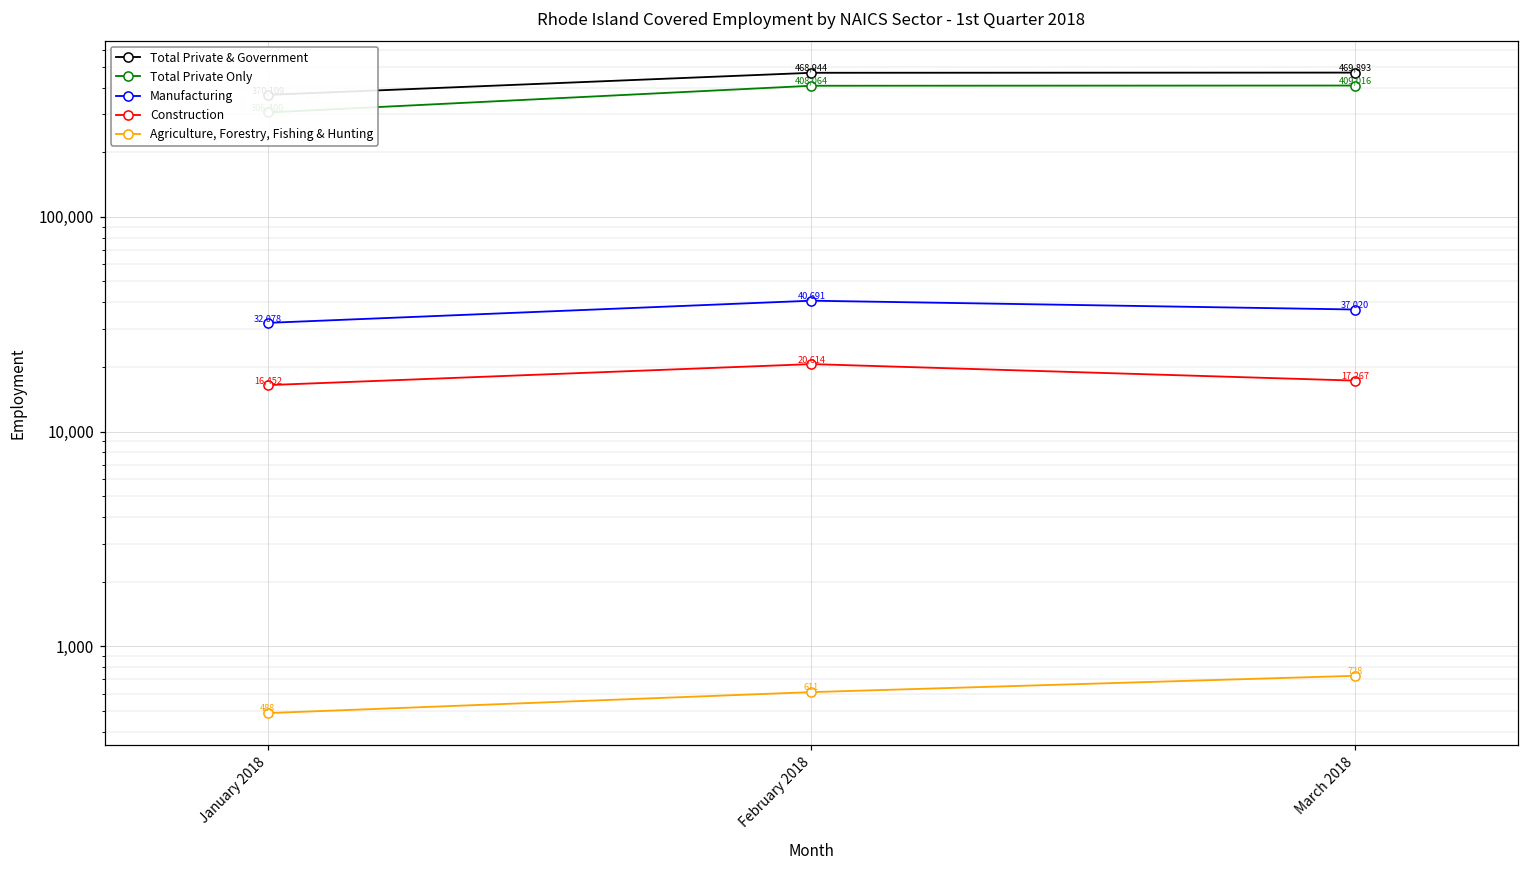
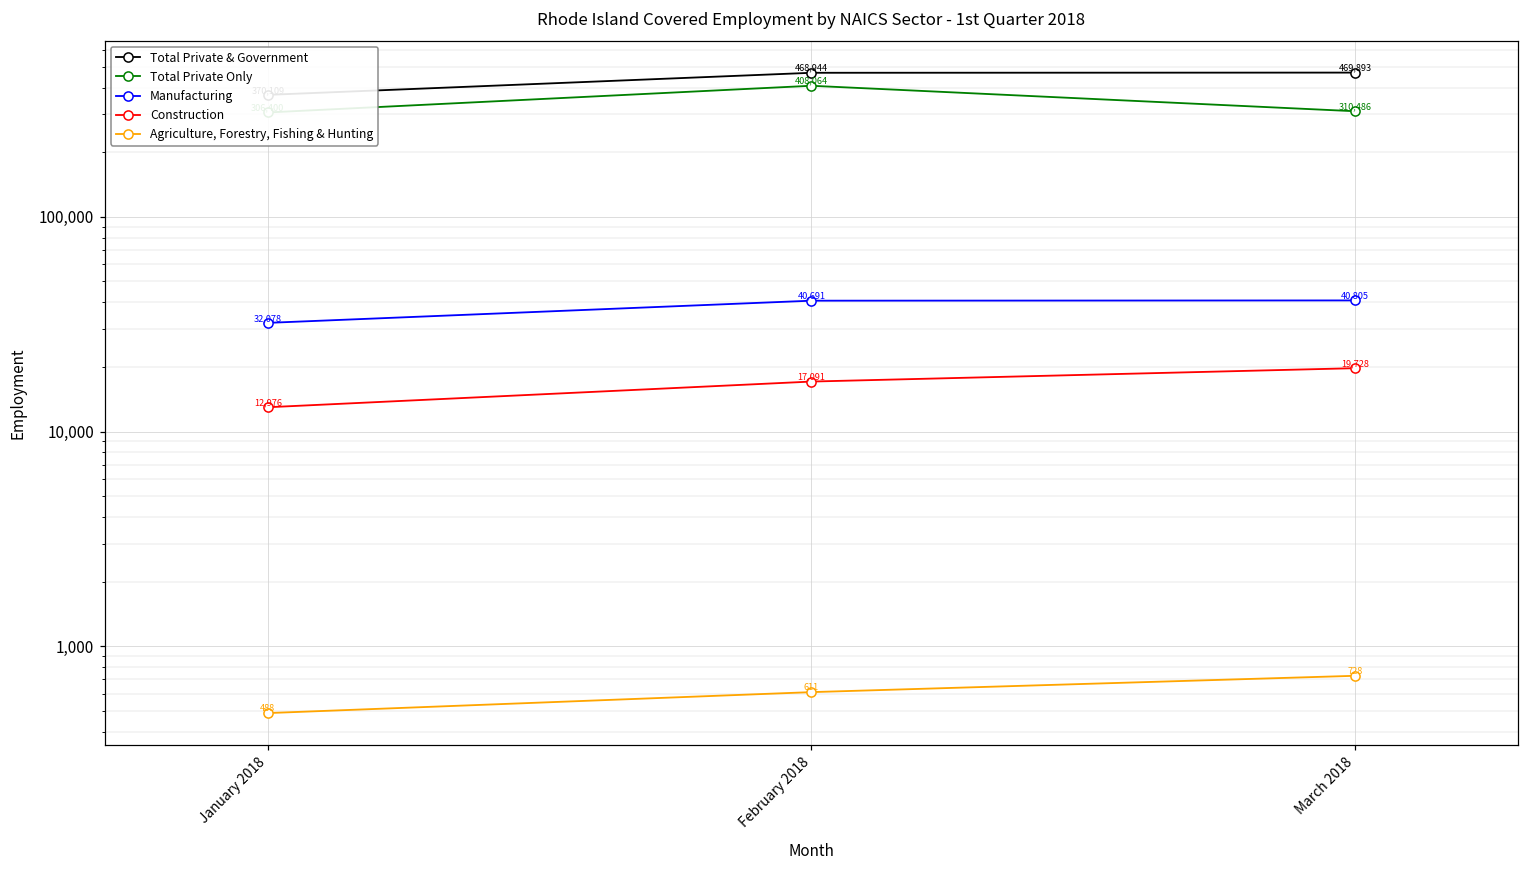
Construction, January 2018: 16,452 -> 12,976
Construction, February 2018: 20,614 -> 17,091
Total Private Only, March 2018: 409,016 -> 310,486
Manufacturing, March 2018: 37,020 -> 40,805
Construction, March 2018: 17,267 -> 19,728
